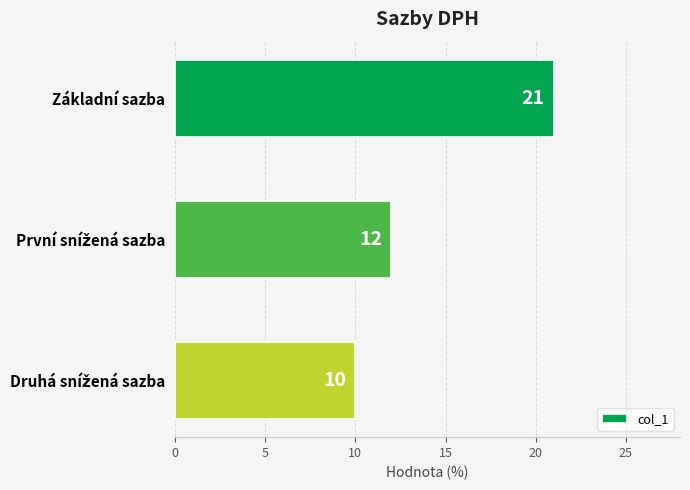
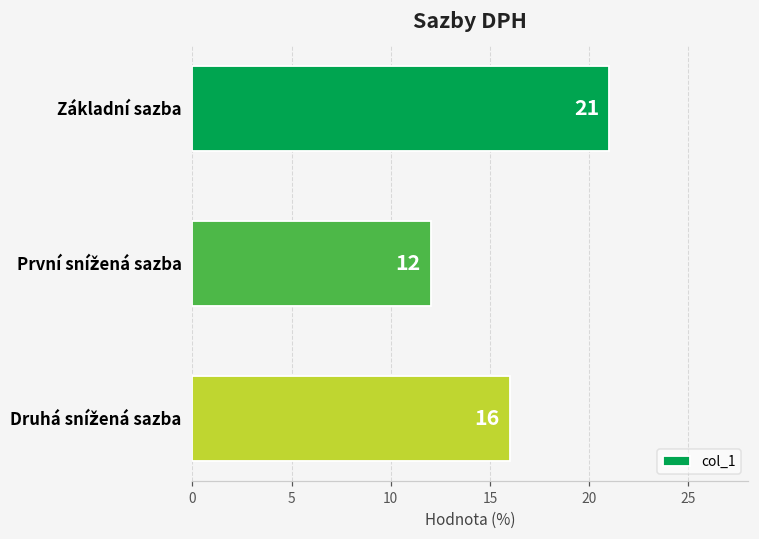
Druhá snížená sazba: 10 -> 16
